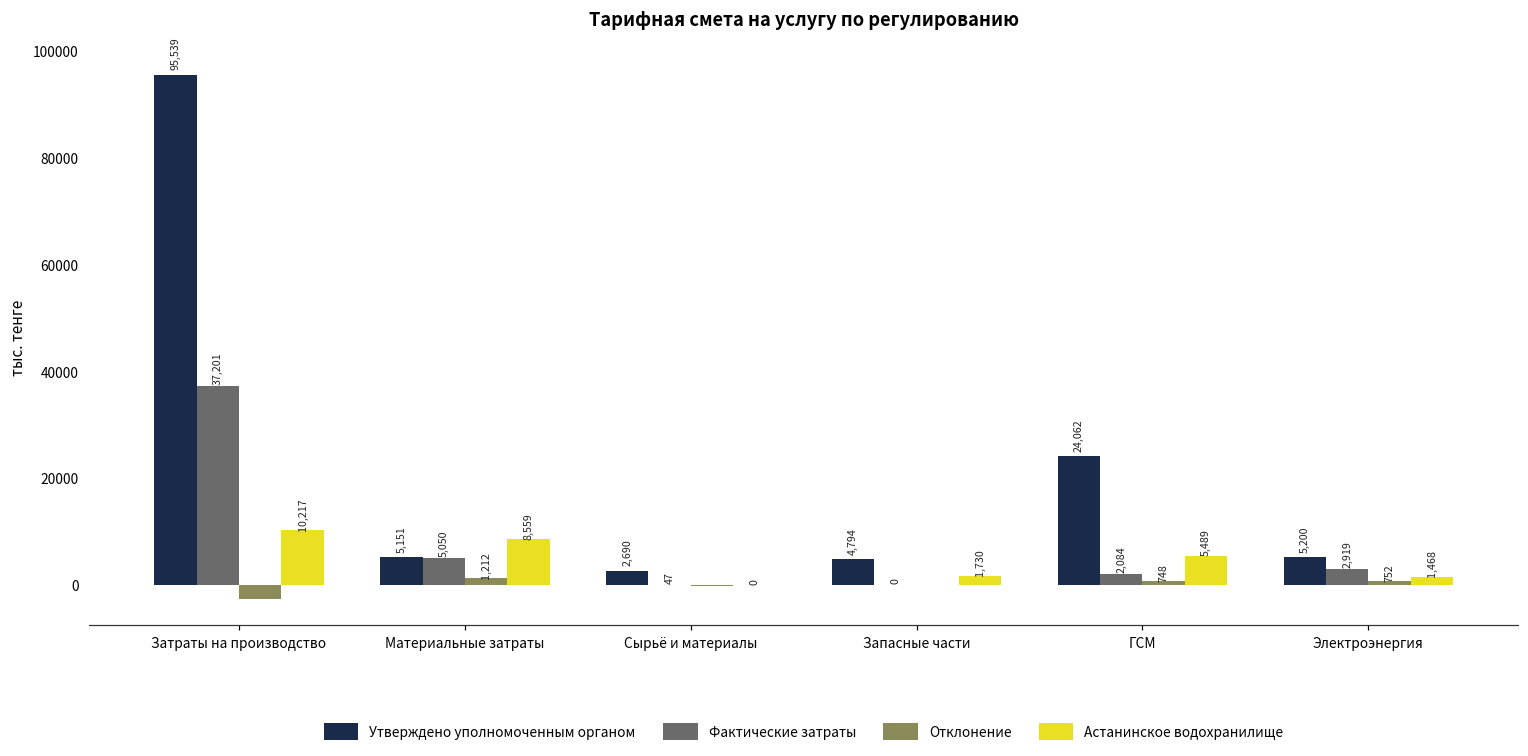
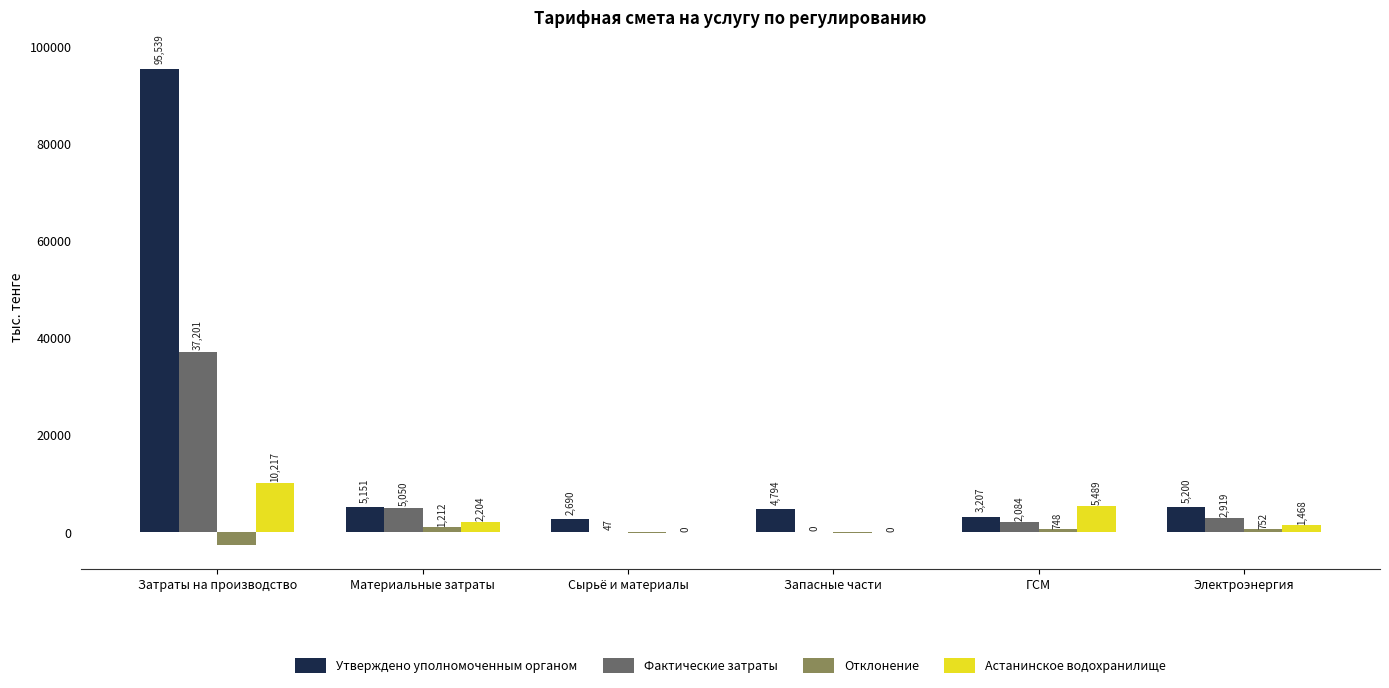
Астанинское водохранилище, Материальные затраты: 8,559 -> 2,204
Астанинское водохранилище, Запасные части: 1,730 -> 0
Утверждено уполномоченным органом, ГСМ: 24,062 -> 3,207
